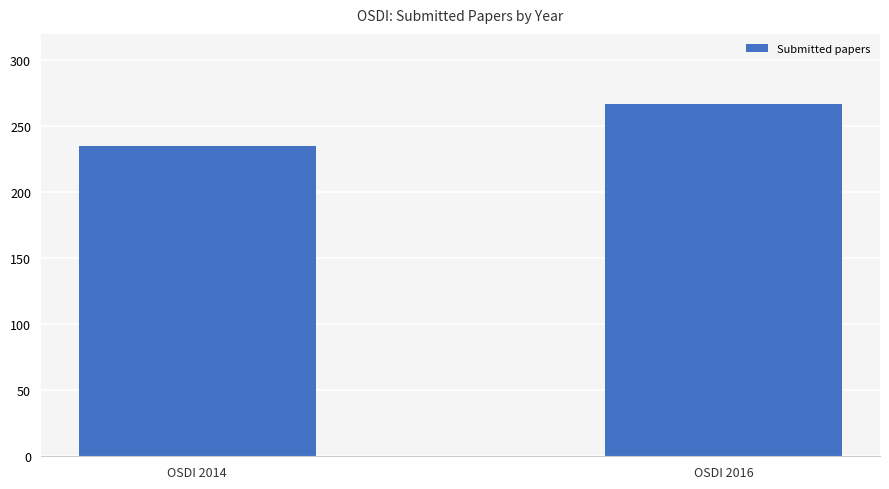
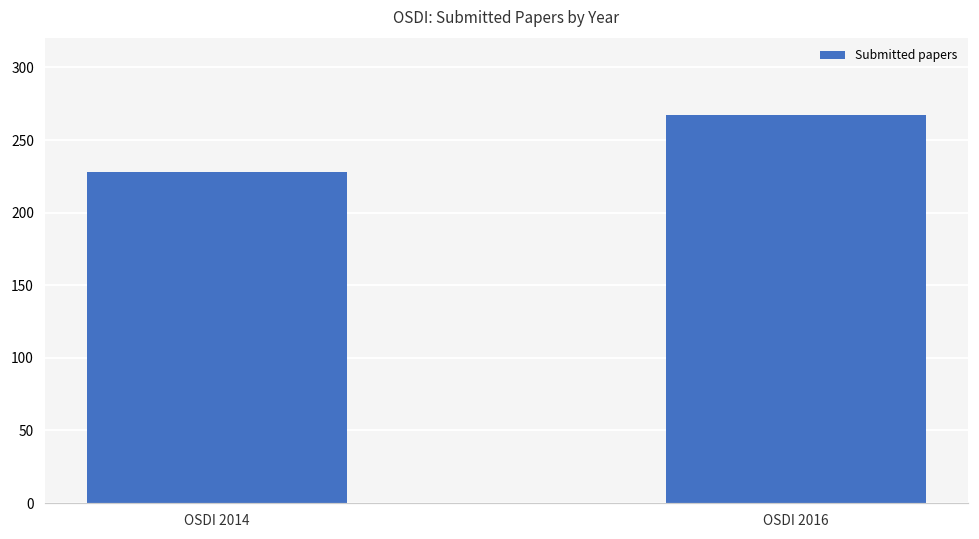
OSDI 2014: 235 -> 228
